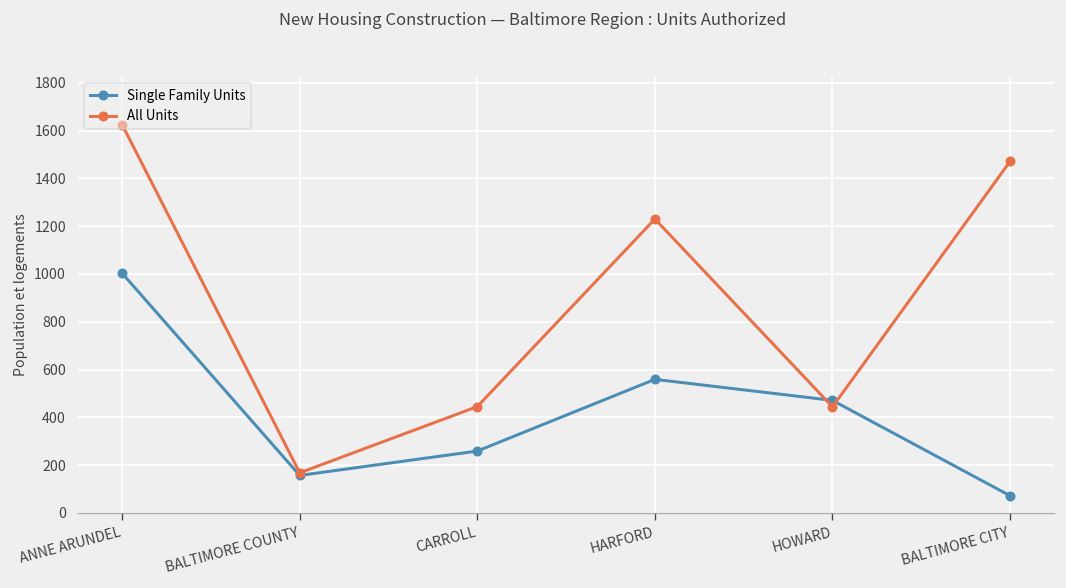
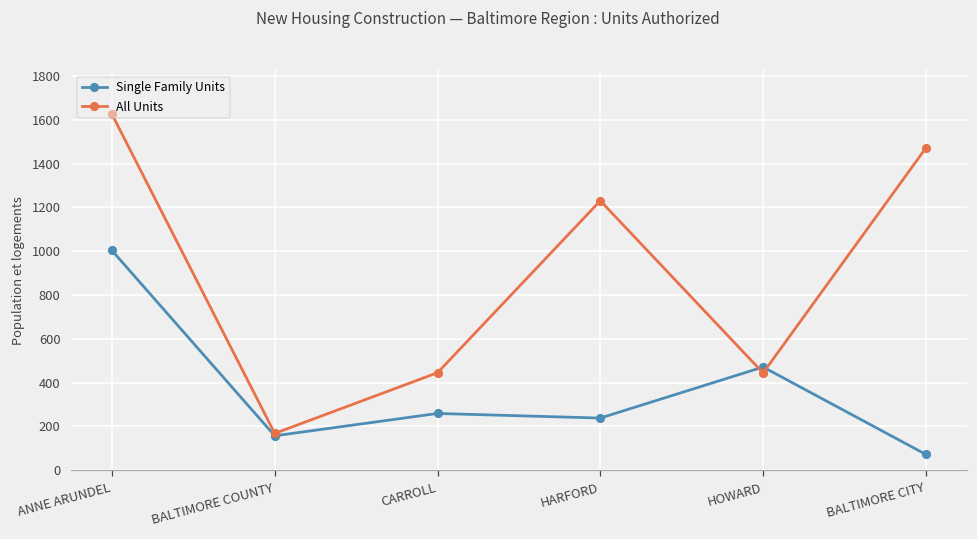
Single Family Units, HARFORD: 560 -> 240
